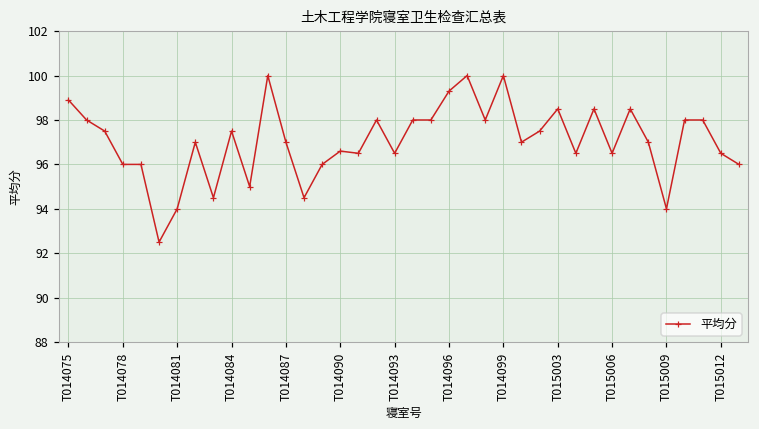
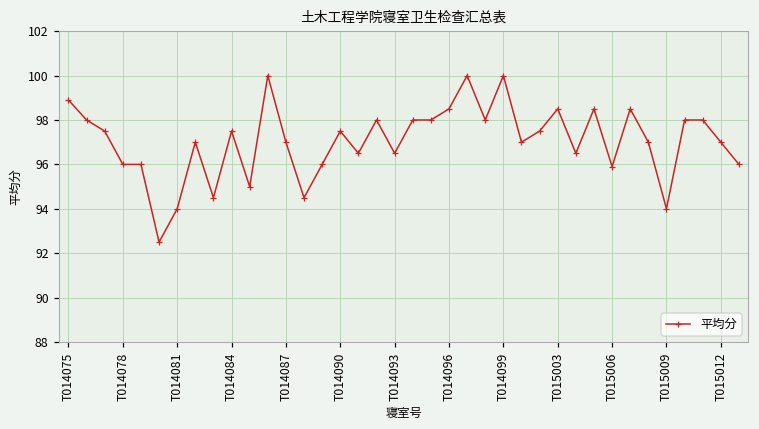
T014090: 96.6 -> 97.5
T014096: 99.3 -> 98.5
T015006: 96.5 -> 95.9
T015012: 96.5 -> 97.0
